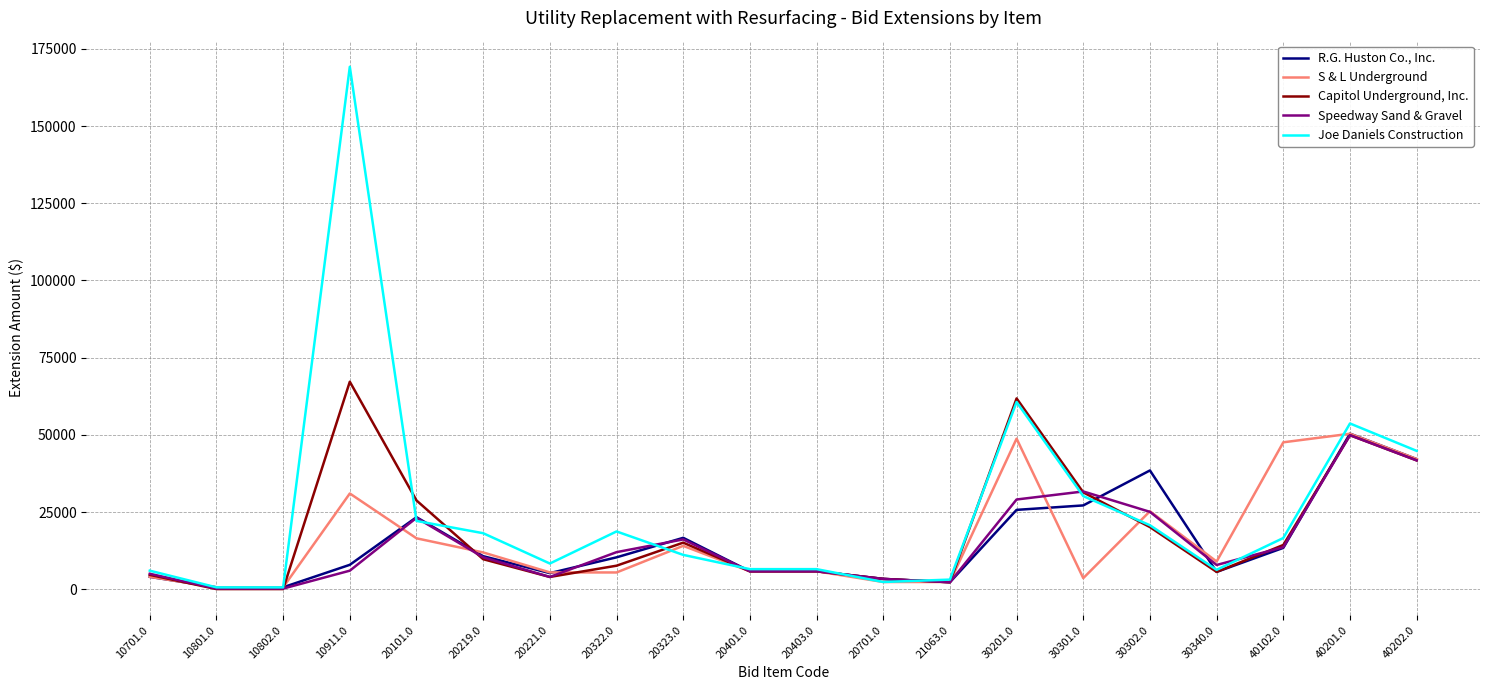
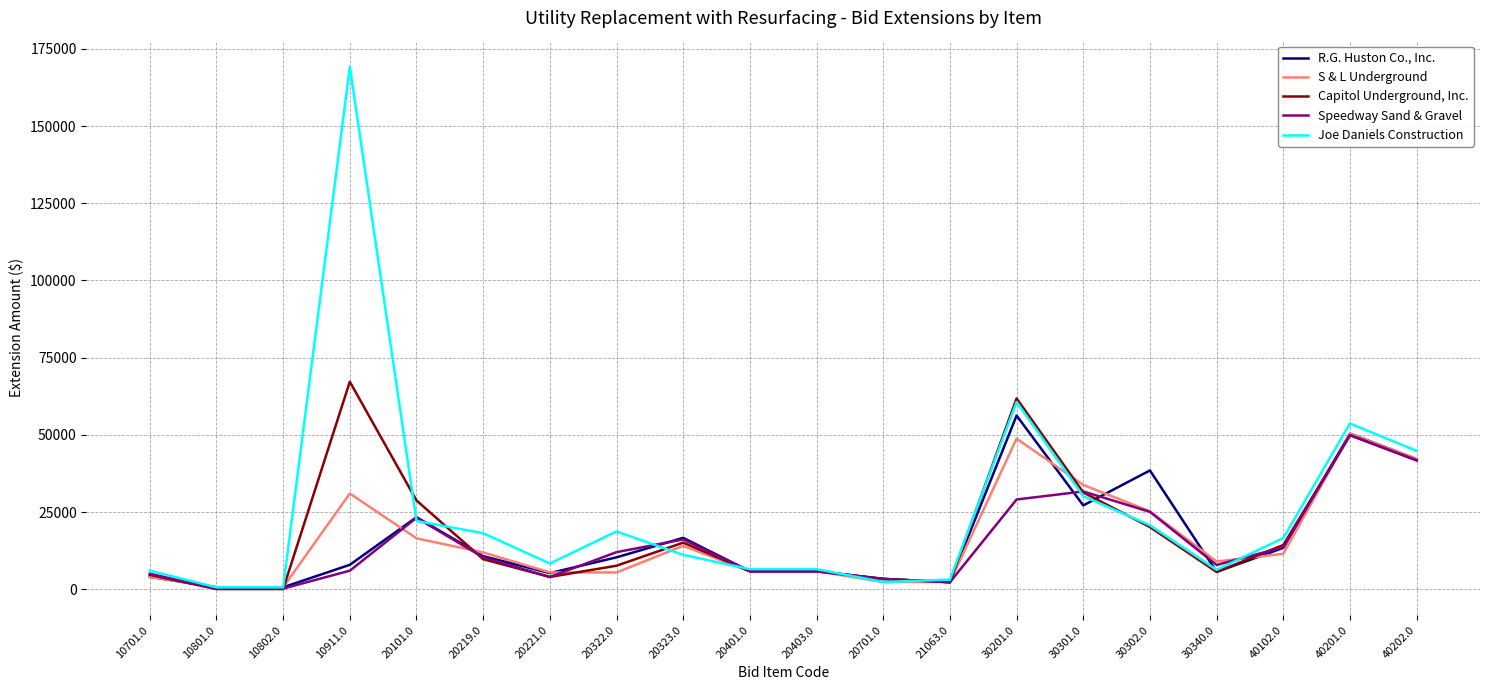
R.G. Huston Co., Inc., 30201.0: 26000 -> 56000
S & L Underground, 30301.0: 4000 -> 34000
S & L Underground, 40102.0: 48000 -> 11000
